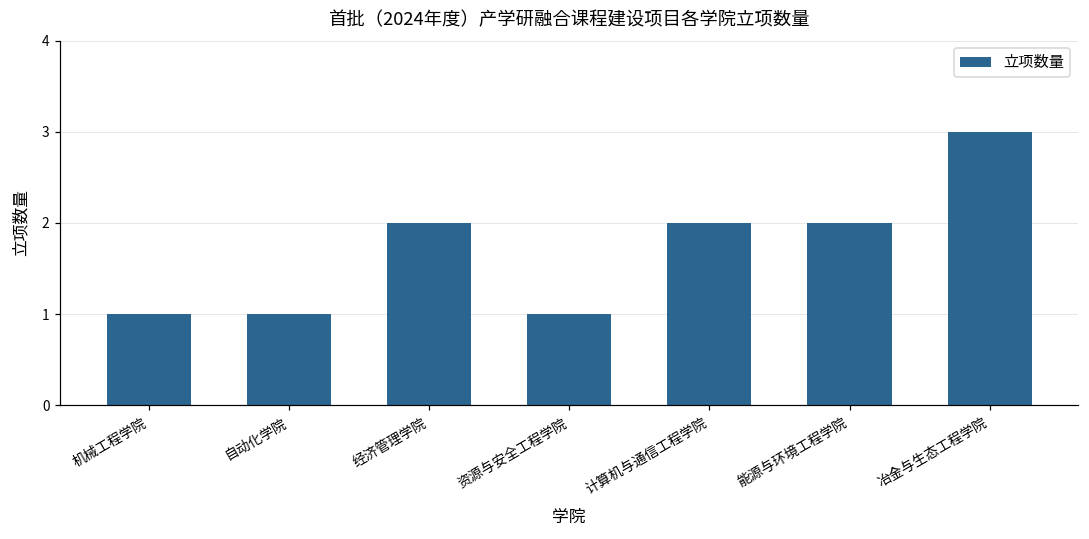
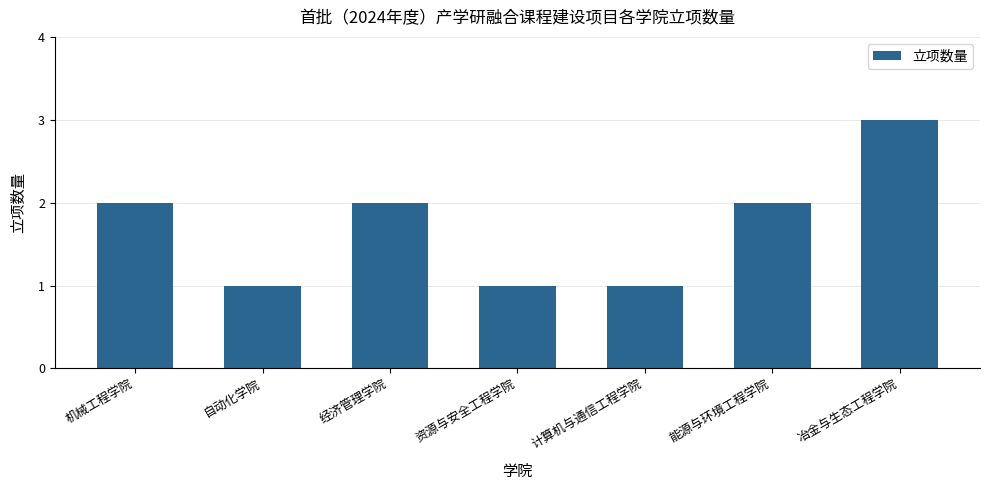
机械工程学院: 1 -> 2
计算机与通信工程学院: 2 -> 1
